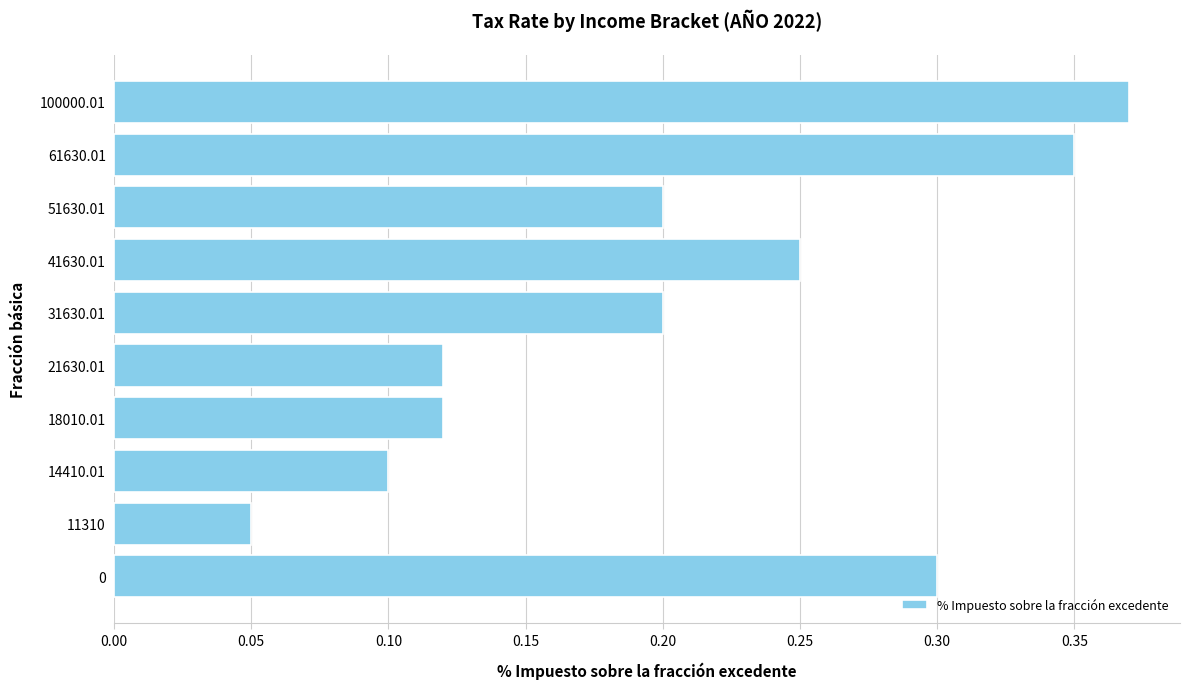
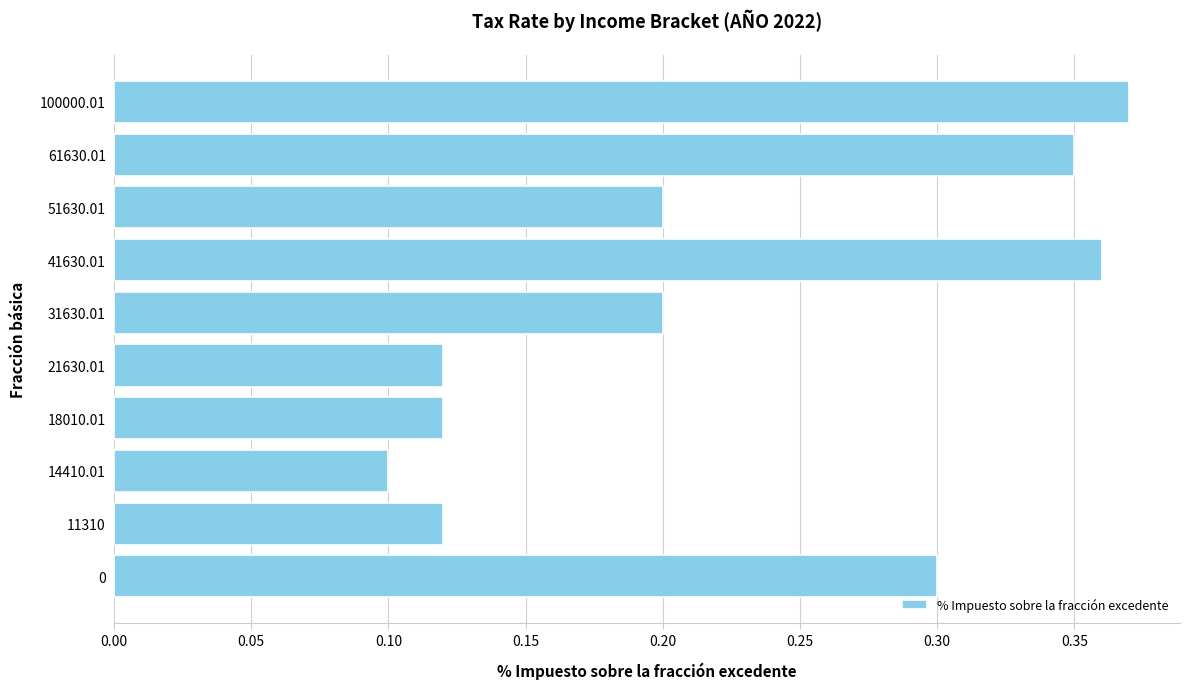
41630.01: 0.25 -> 0.36
11310: 0.05 -> 0.12
